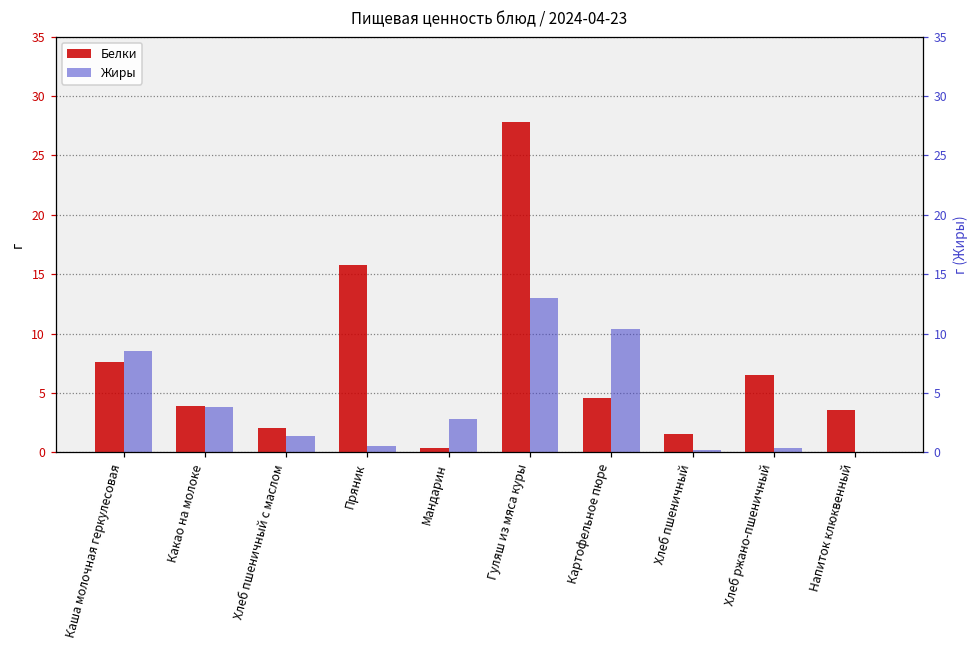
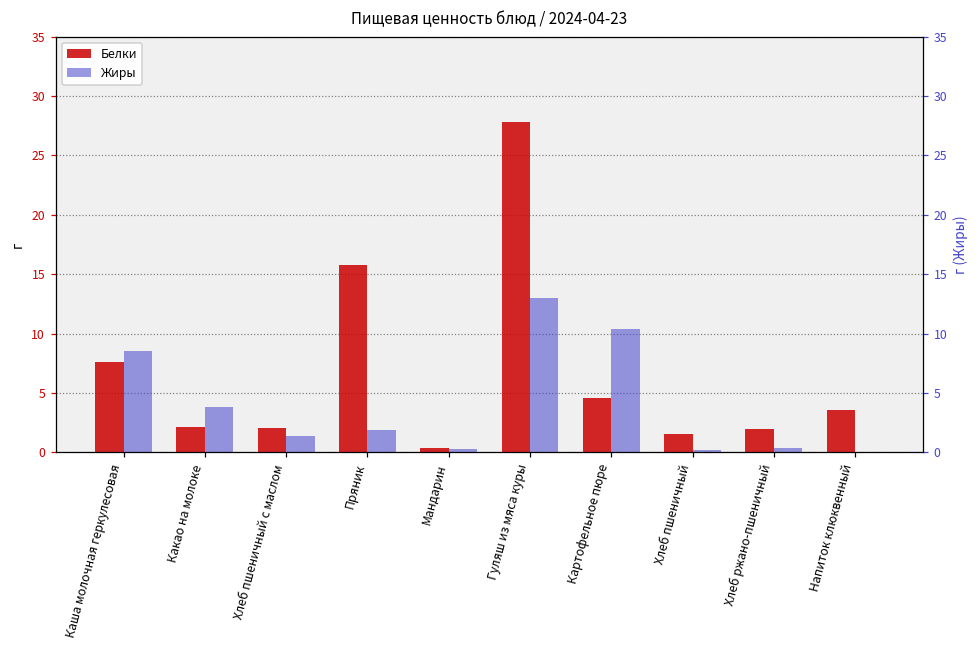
Белки, Какао на молоке: 3.9 -> 2.2
Жиры, Пряник: 0.6 -> 1.8
Жиры, Мандарин: 2.8 -> 0.3
Белки, Хлеб ржано-пшеничный: 6.5 -> 2.0
